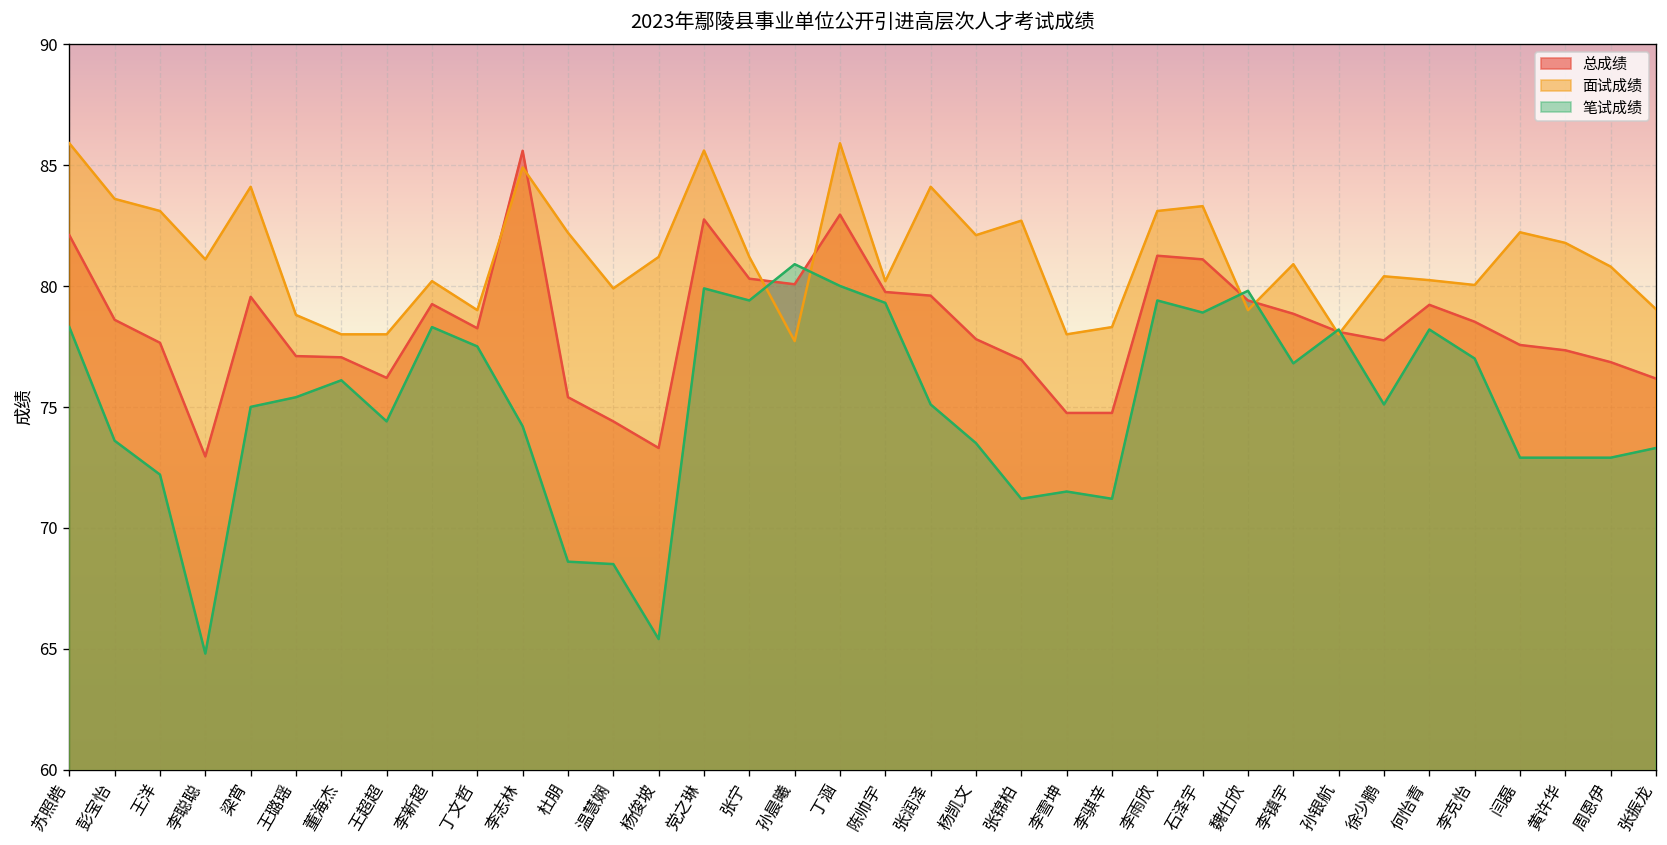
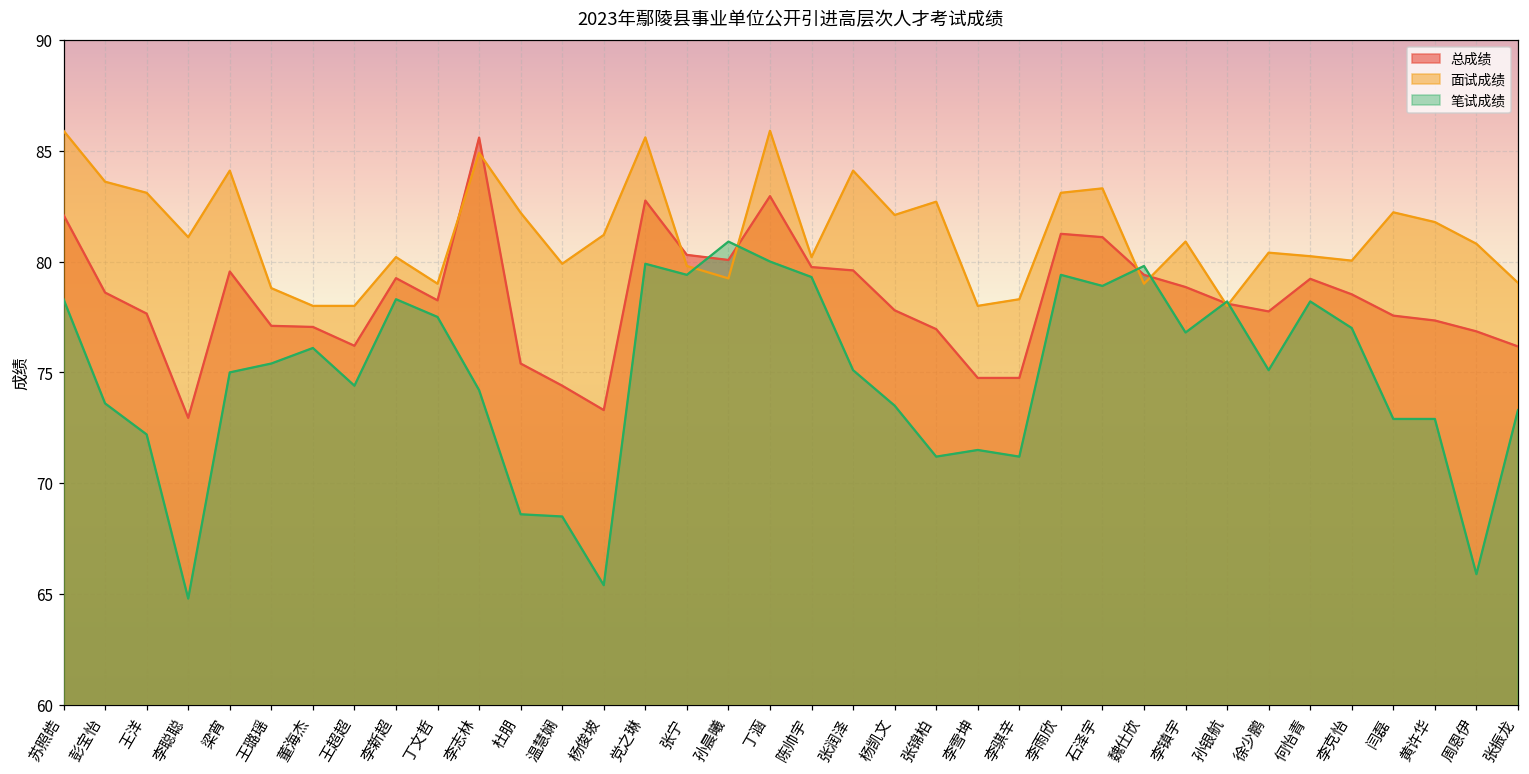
面试成绩, 张宁: 81.2 -> 79.8
面试成绩, 孙晨曦: 77.7 -> 79.2
笔试成绩, 周恩伊: 72.9 -> 65.9
